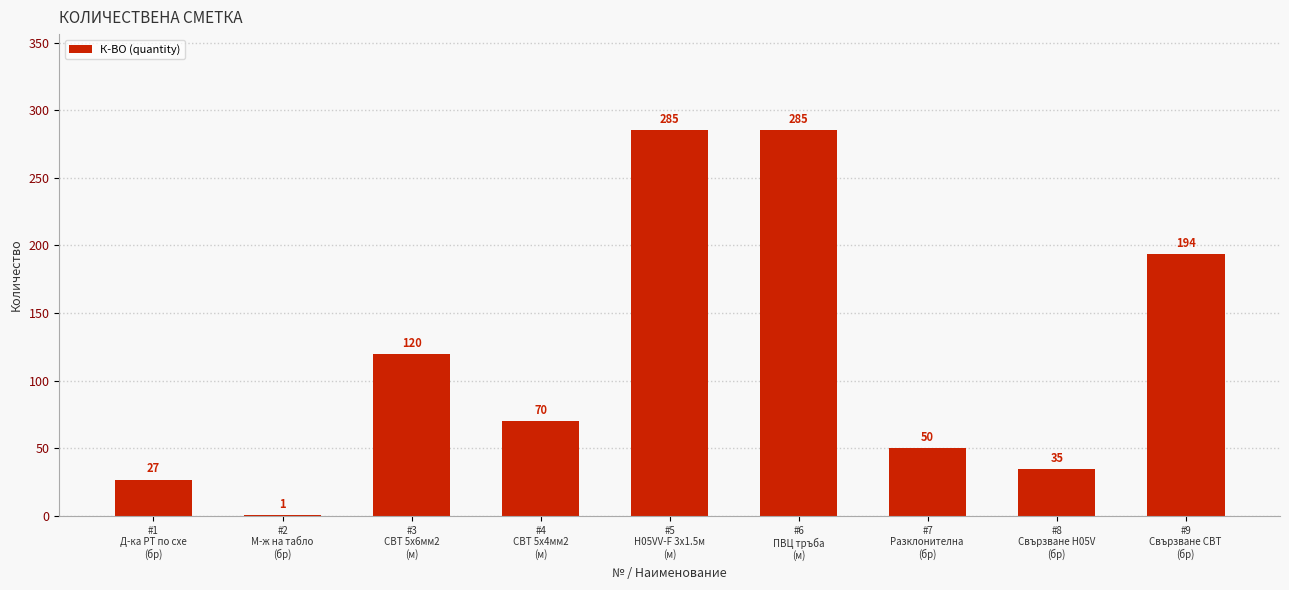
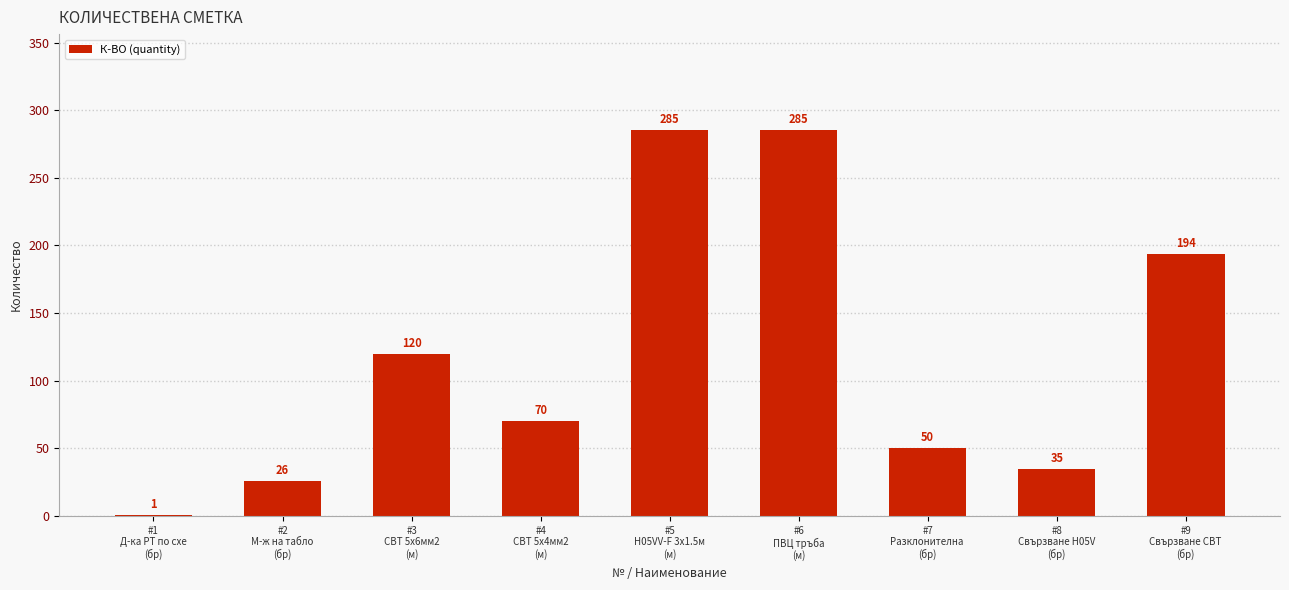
#1 Д-ка РТ по схе (бр): 27 -> 1
#2 М-ж на табло (бр): 1 -> 26
